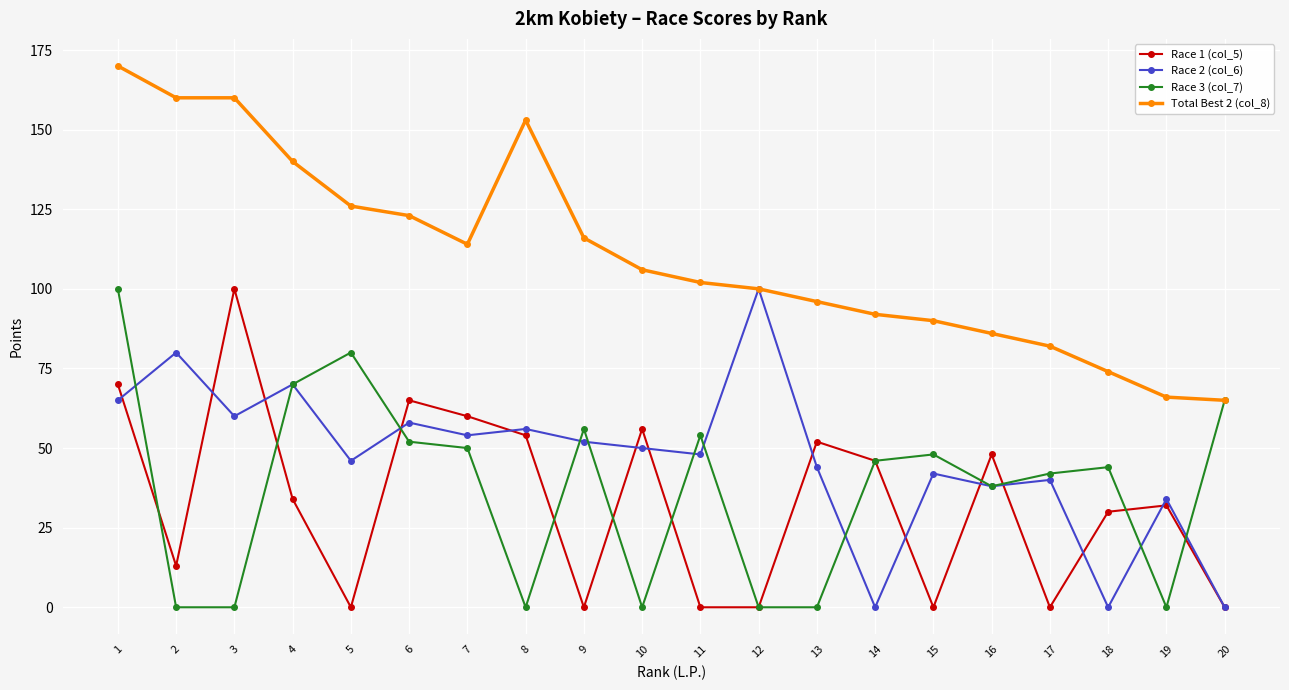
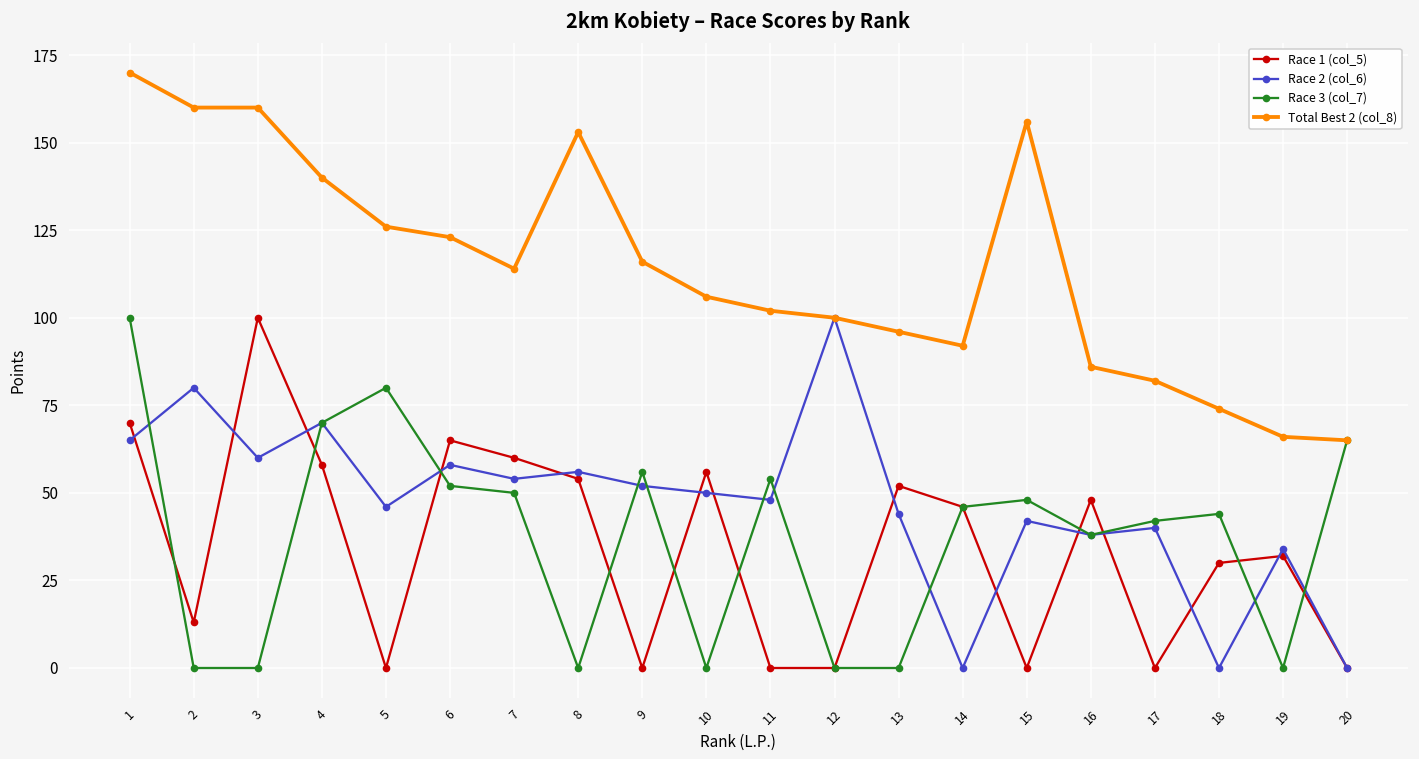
Race 1 (col_5), 4: 34 -> 58
Total Best 2 (col_8), 15: 90 -> 156
